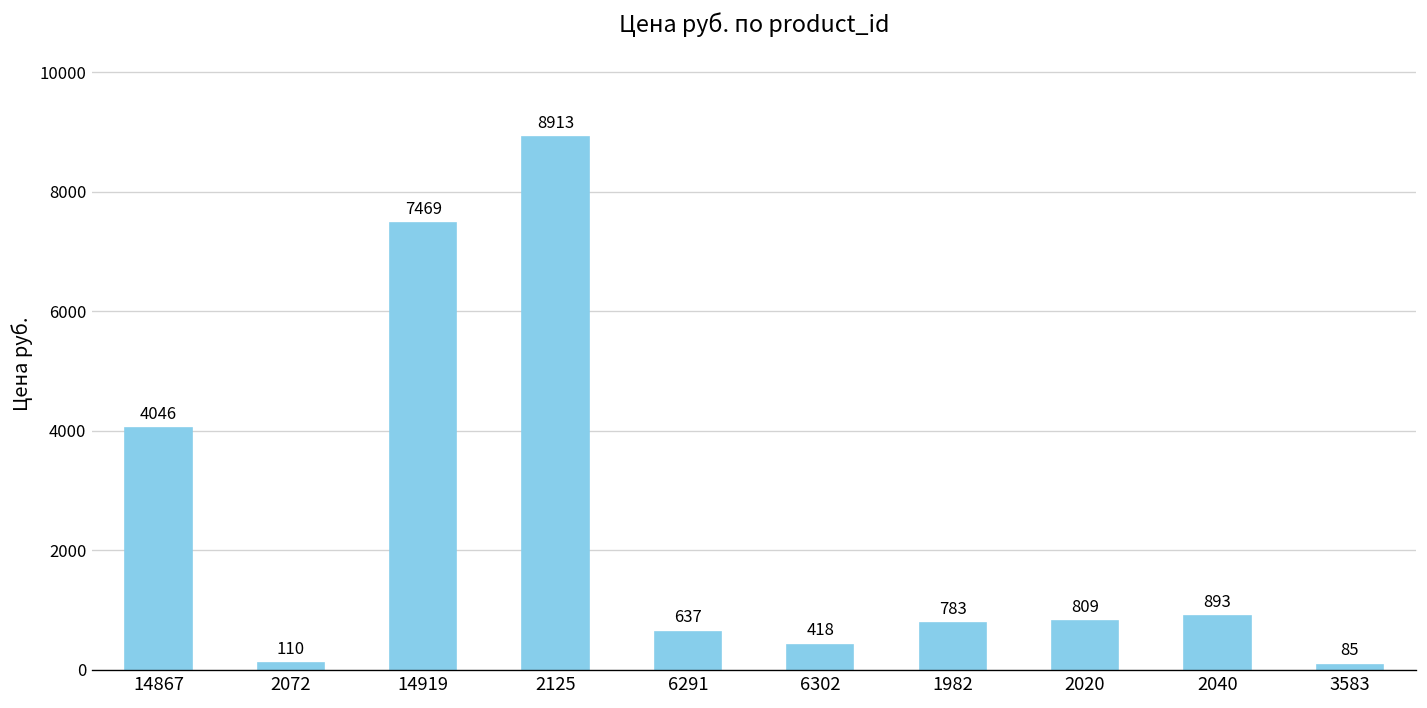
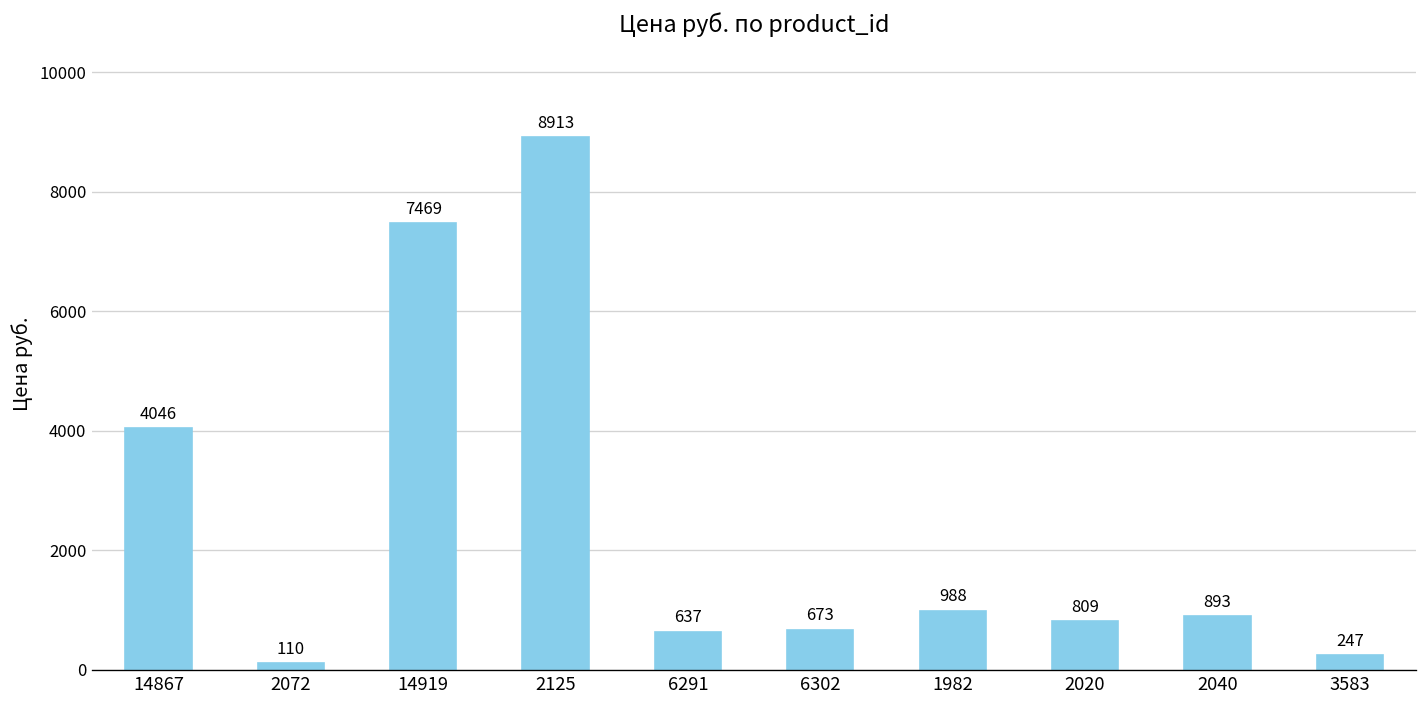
6302: 418 -> 673
1982: 783 -> 988
3583: 85 -> 247
